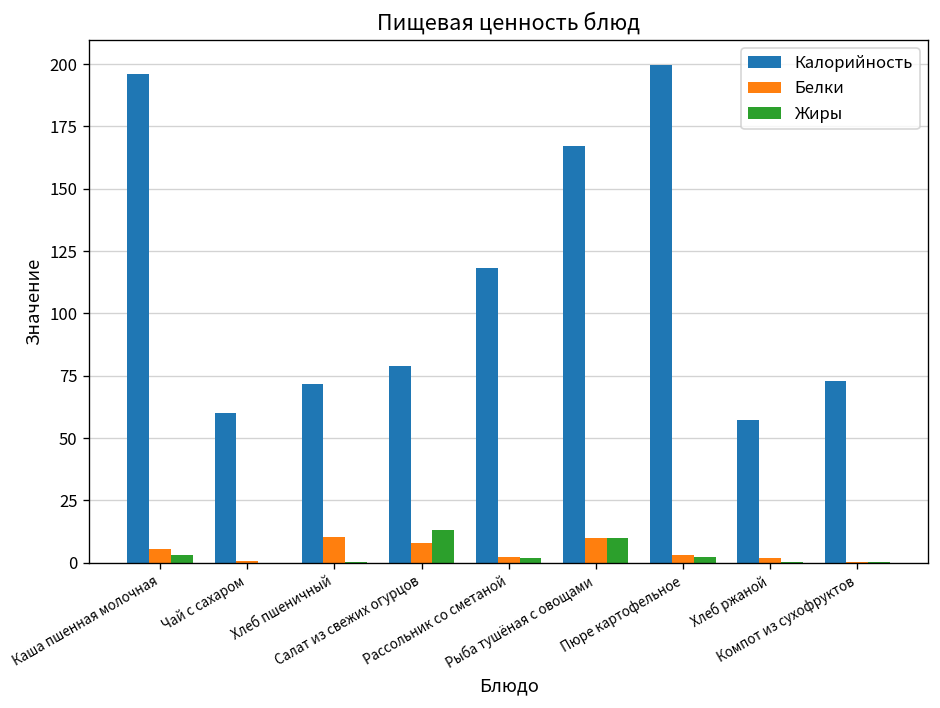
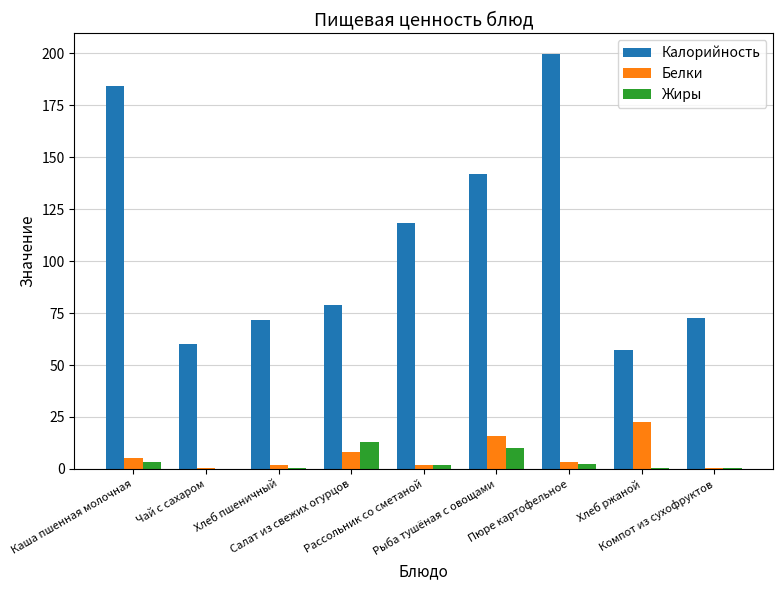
Калорийность, Каша пшенная молочная: 196 -> 184
Белки, Хлеб пшеничный: 10 -> 2
Калорийность, Рыба тушёная с овощами: 167 -> 142
Белки, Рыба тушёная с овощами: 10 -> 16
Белки, Хлеб ржаной: 2 -> 22
